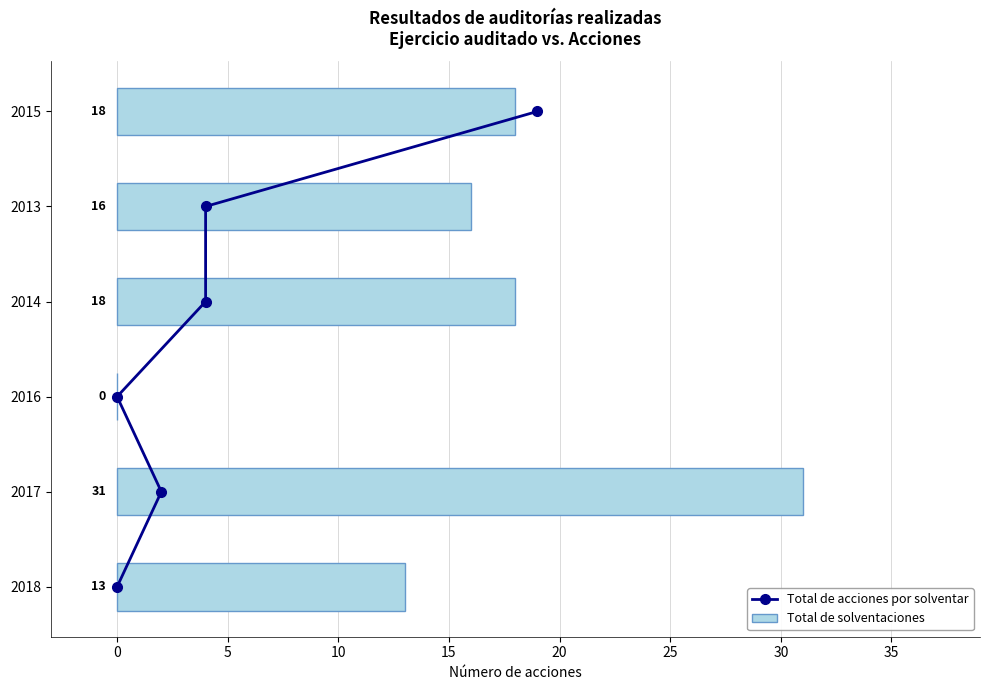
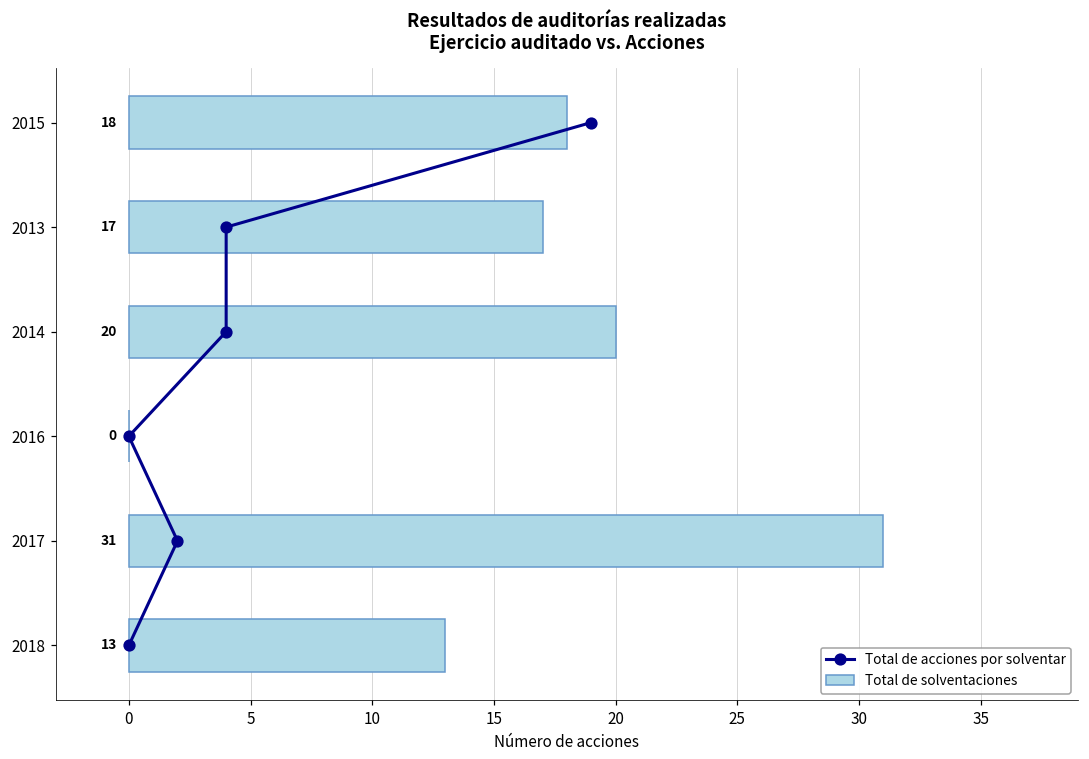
Total de solventaciones, 2013: 16 -> 17
Total de solventaciones, 2014: 18 -> 20
